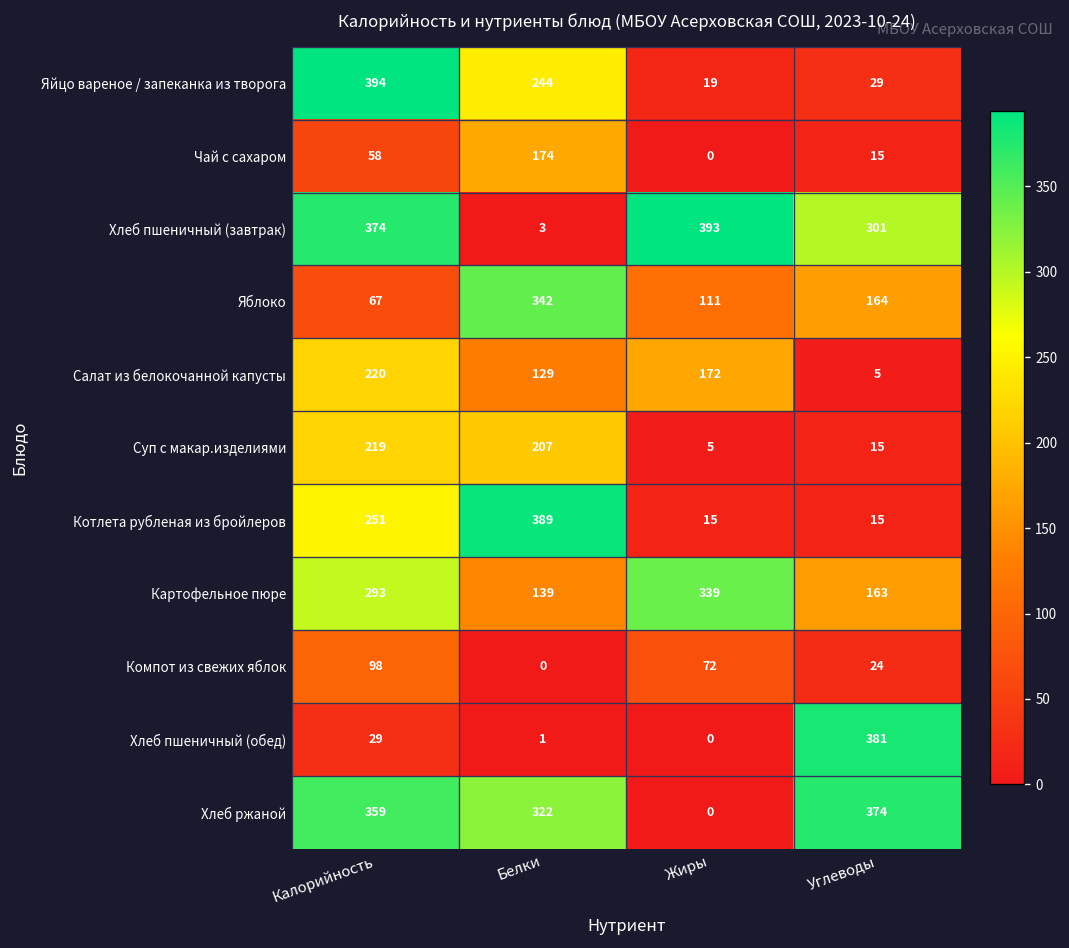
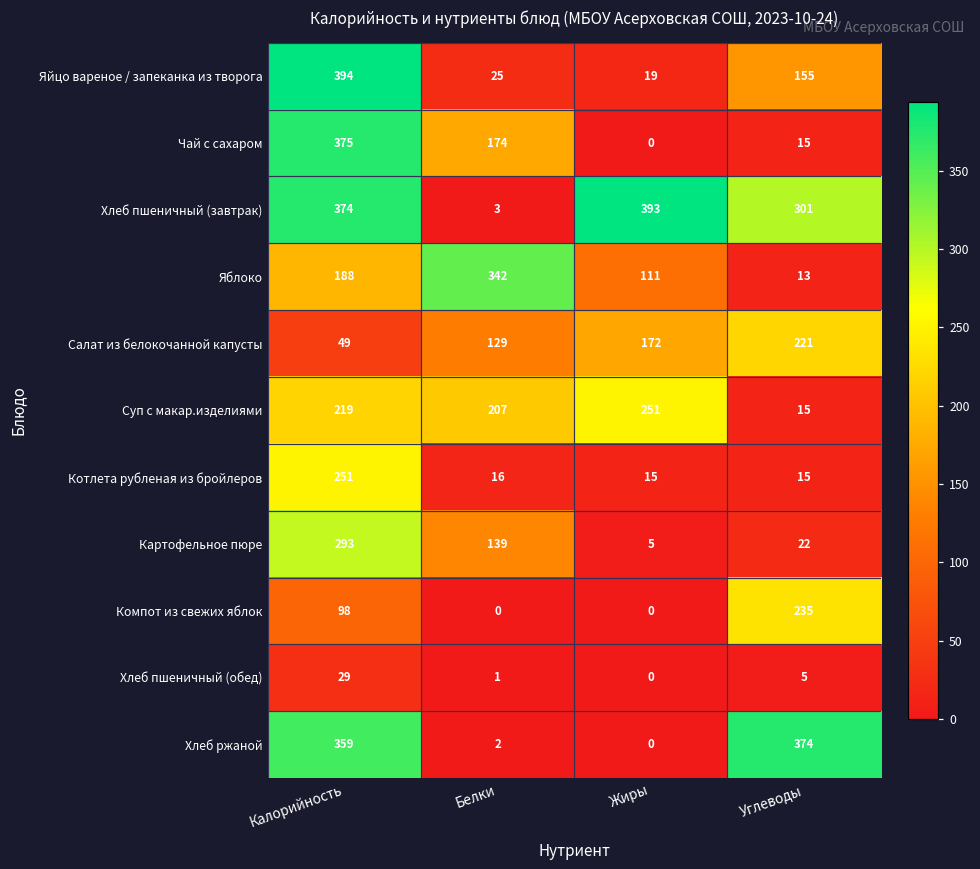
Яйцо вареное / запеканка из творога, Белки: 244 -> 25
Яйцо вареное / запеканка из творога, Углеводы: 29 -> 155
Чай с сахаром, Калорийность: 58 -> 375
Яблоко, Калорийность: 67 -> 188
Яблоко, Углеводы: 164 -> 13
Салат из белокочанной капусты, Калорийность: 220 -> 49
Салат из белокочанной капусты, Углеводы: 5 -> 221
Суп с макар.изделиями, Жиры: 5 -> 251
Котлета рубленая из бройлеров, Белки: 389 -> 16
Картофельное пюре, Жиры: 339 -> 5
Картофельное пюре, Углеводы: 163 -> 22
Компот из свежих яблок, Жиры: 72 -> 0
Компот из свежих яблок, Углеводы: 24 -> 235
Хлеб пшеничный (обед), Углеводы: 381 -> 5
Хлеб ржаной, Белки: 322 -> 2
